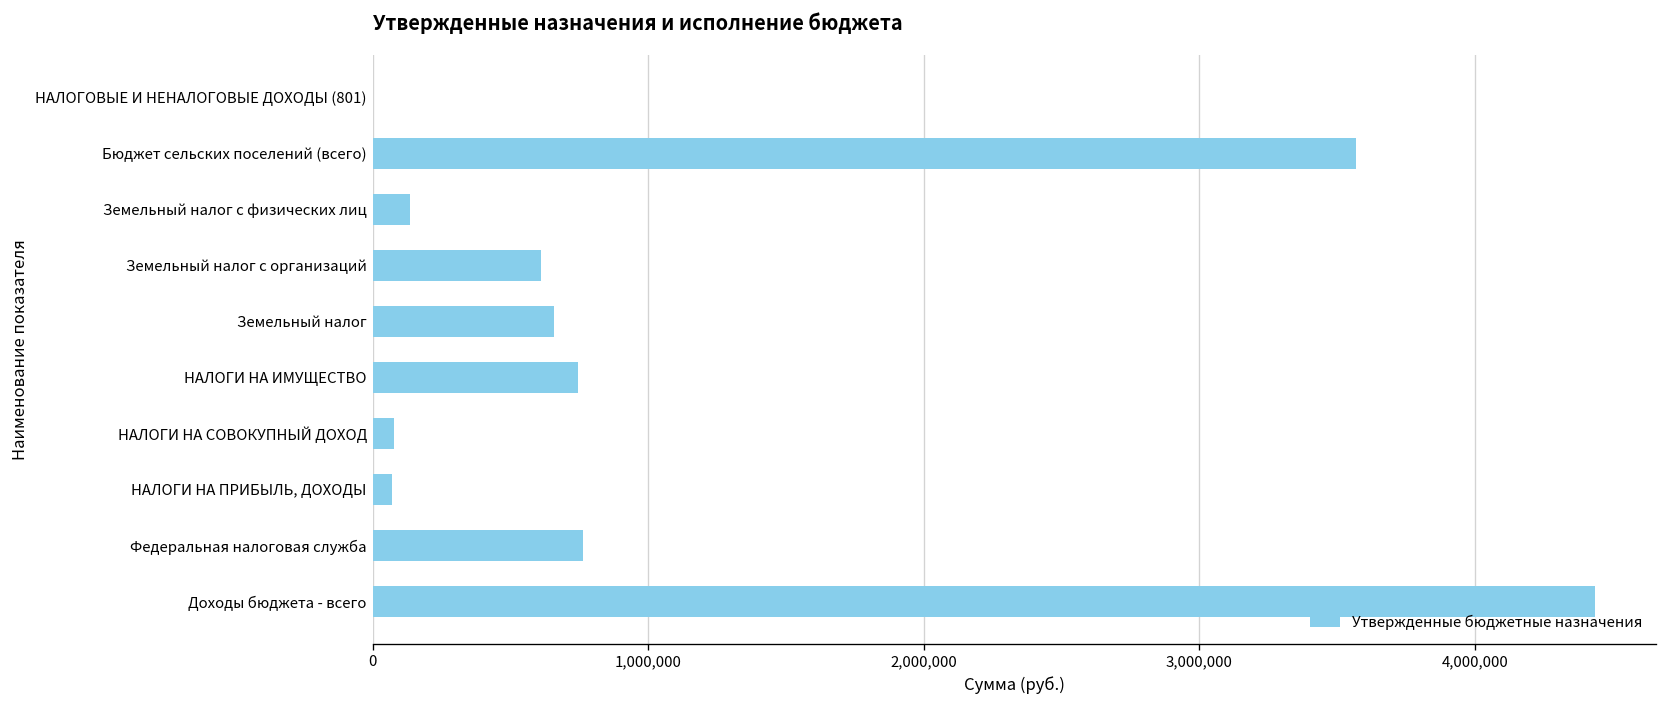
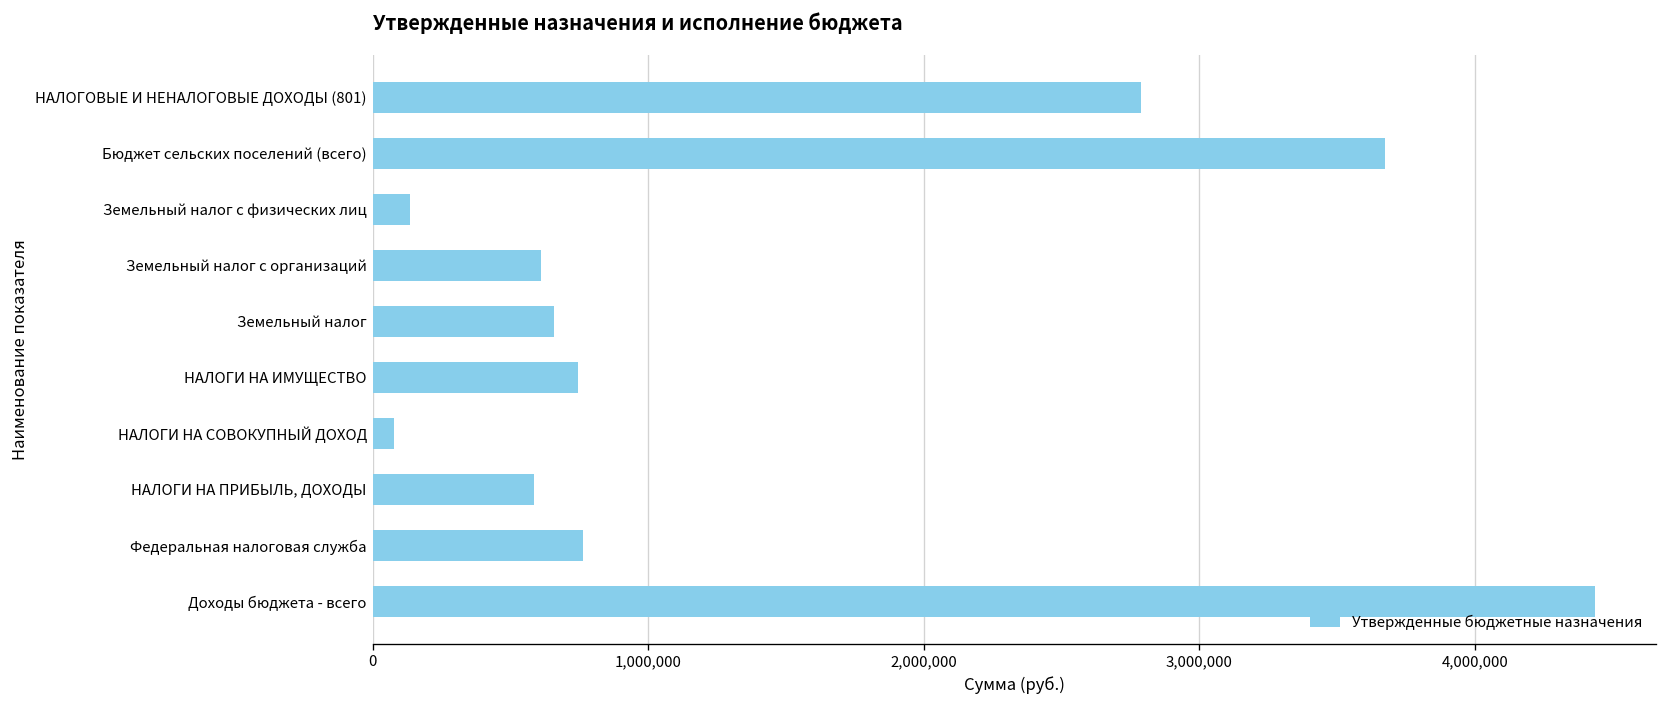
НАЛОГОВЫЕ И НЕНАЛОГОВЫЕ ДОХОДЫ (801): 0 -> 2,790,000
Бюджет сельских поселений (всего): 3,570,000 -> 3,670,000
НАЛОГИ НА ПРИБЫЛЬ, ДОХОДЫ: 70,000 -> 590,000
